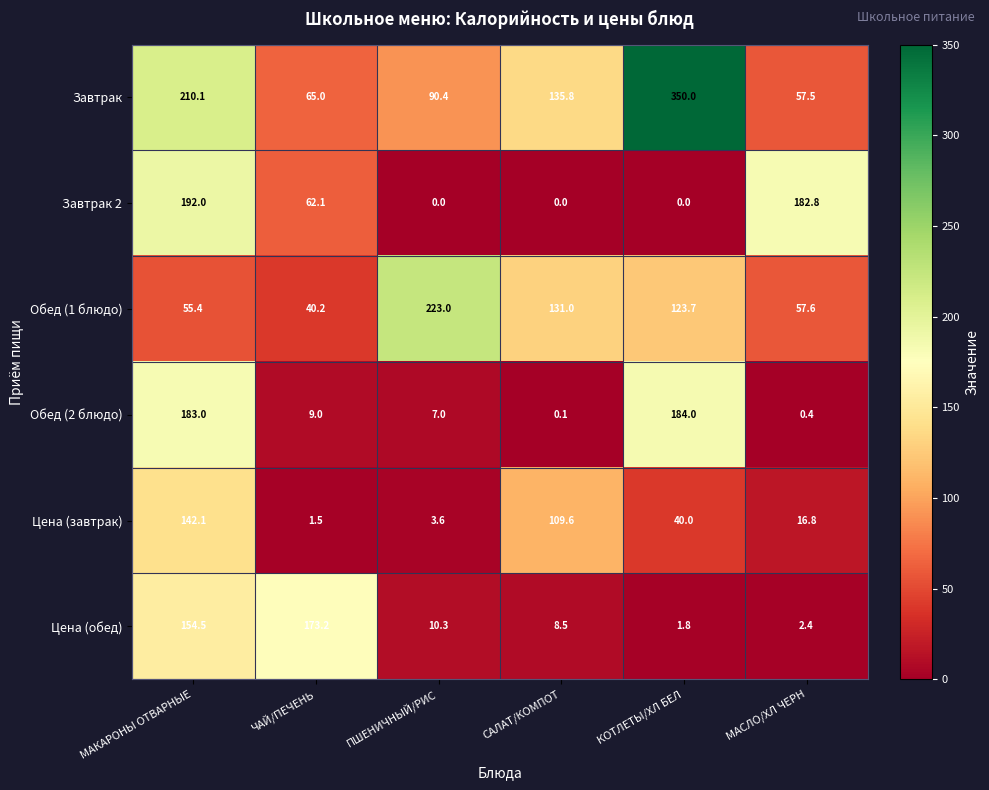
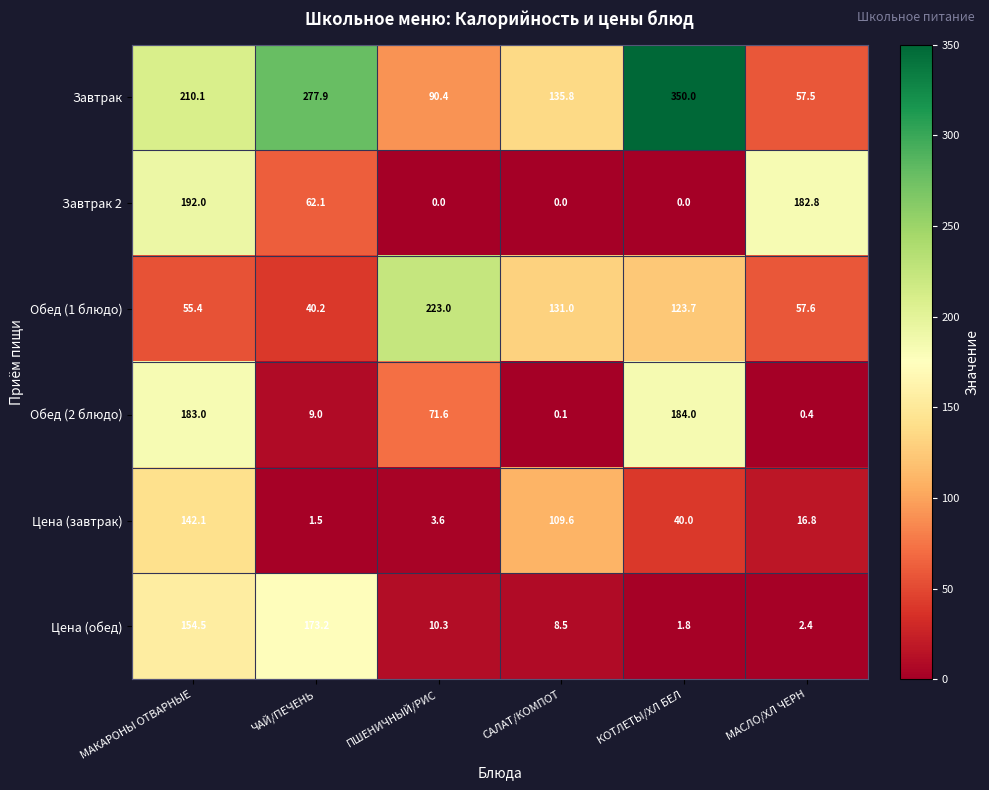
Завтрак, ЧАЙ/ПЕЧЕНЬ: 65.0 -> 277.9
Обед (2 блюдо), ПШЕНИЧНЫЙ/РИС: 7.0 -> 71.6
